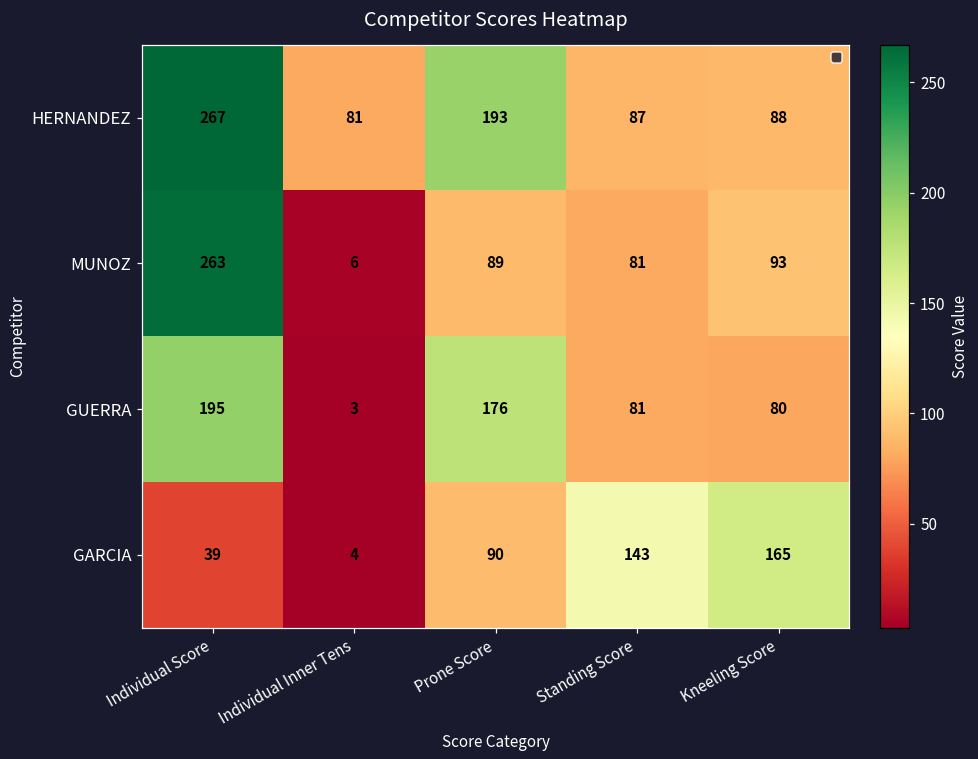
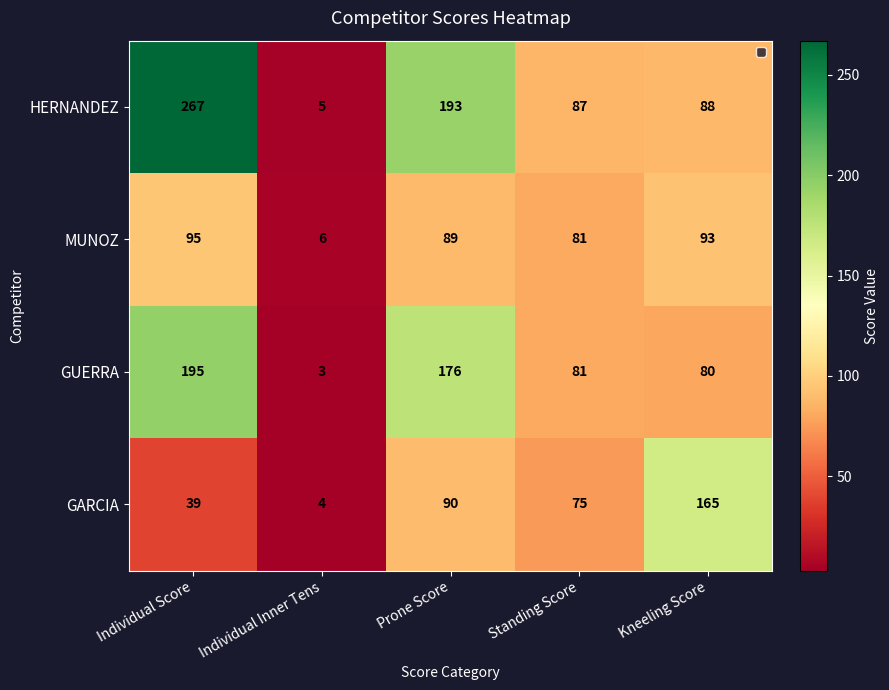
HERNANDEZ, Individual Inner Tens: 81 -> 5
MUNOZ, Individual Score: 263 -> 95
GARCIA, Standing Score: 143 -> 75
